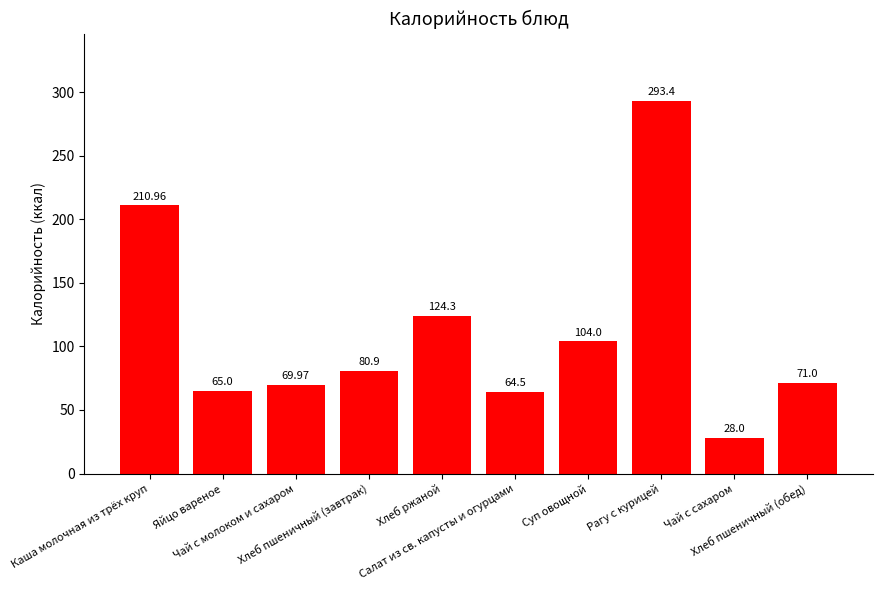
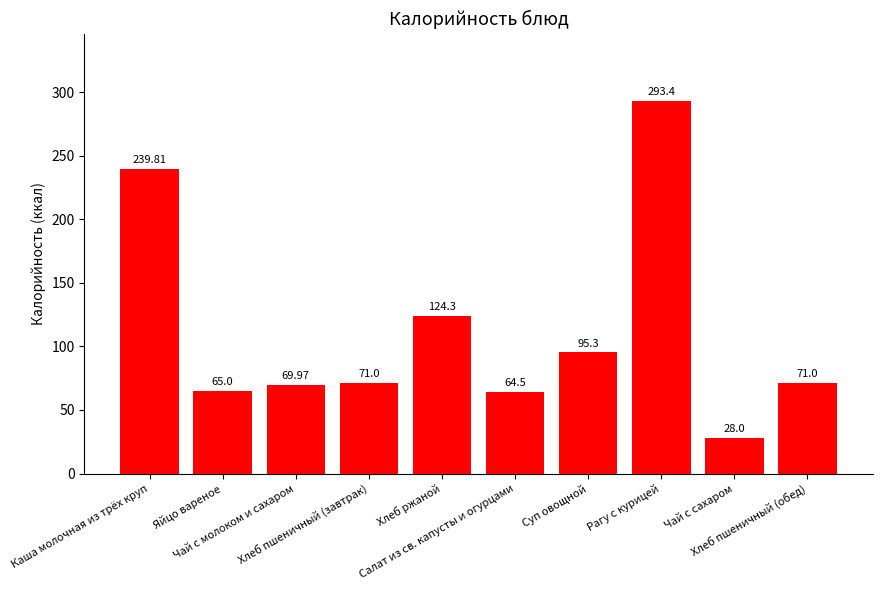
Каша молочная из трёх круп: 210.96 -> 239.81
Хлеб пшеничный (завтрак): 80.9 -> 71.0
Суп овощной: 104.0 -> 95.3
